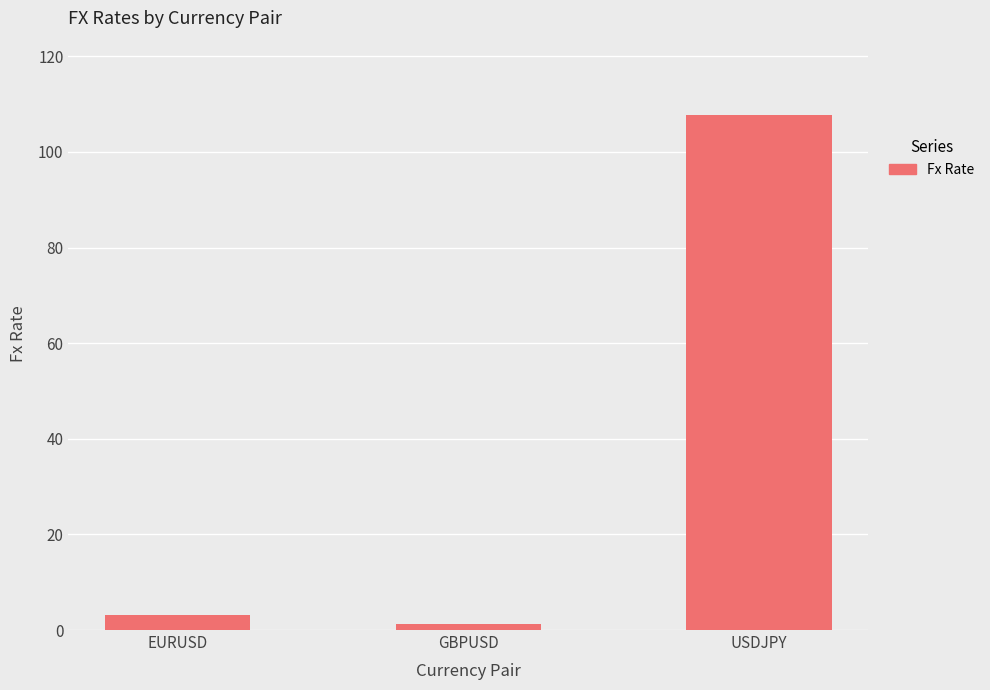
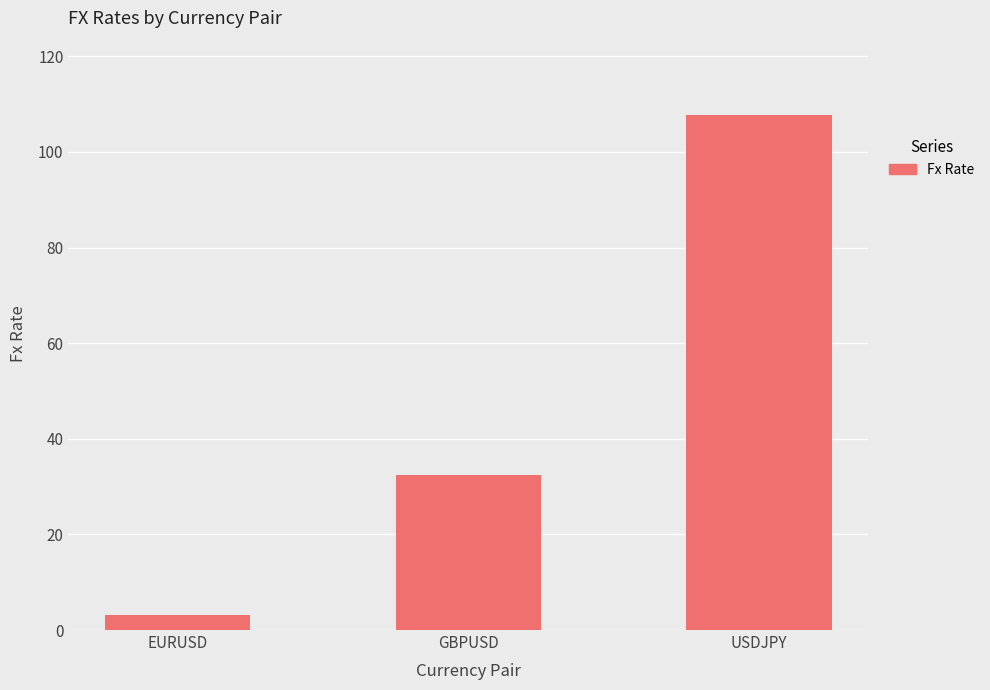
GBPUSD: 1 -> 32
